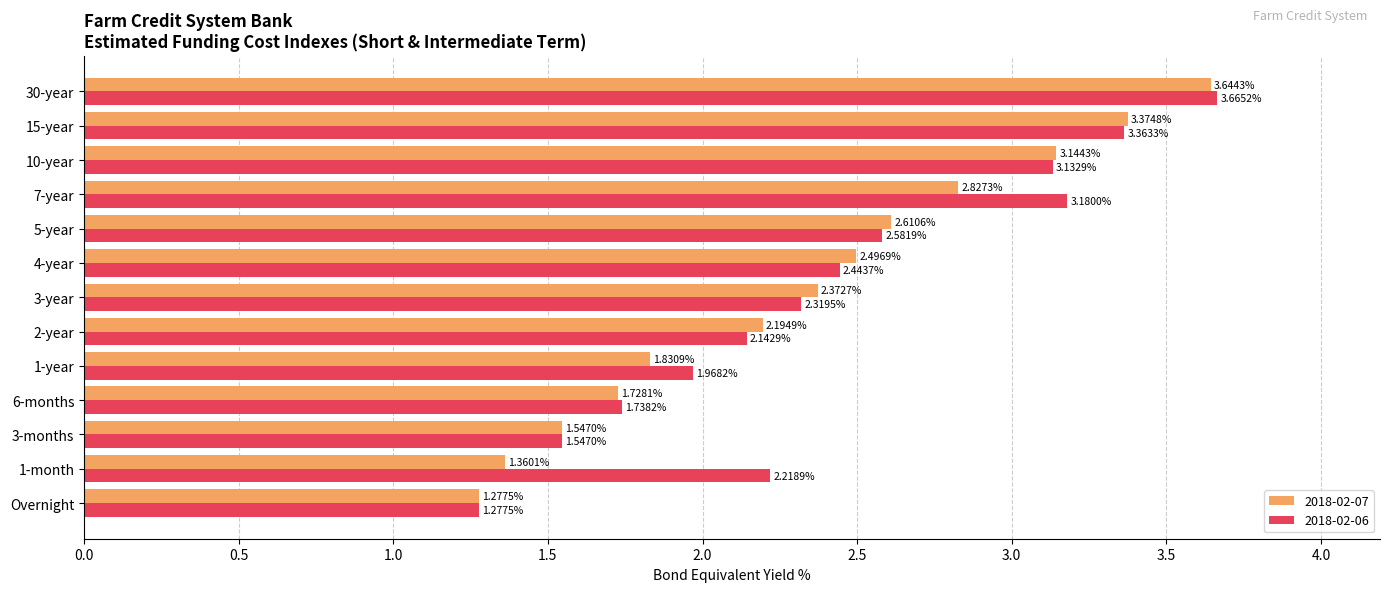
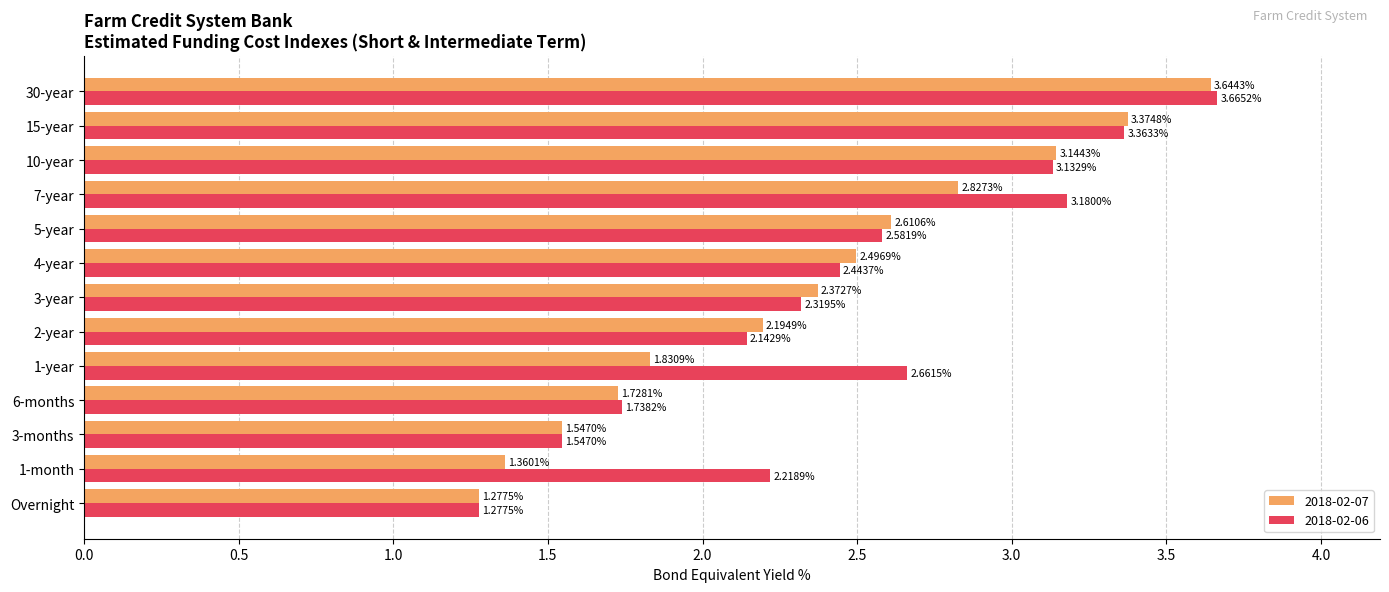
2018-02-06, 1-year: 1.9682% -> 2.6615%
